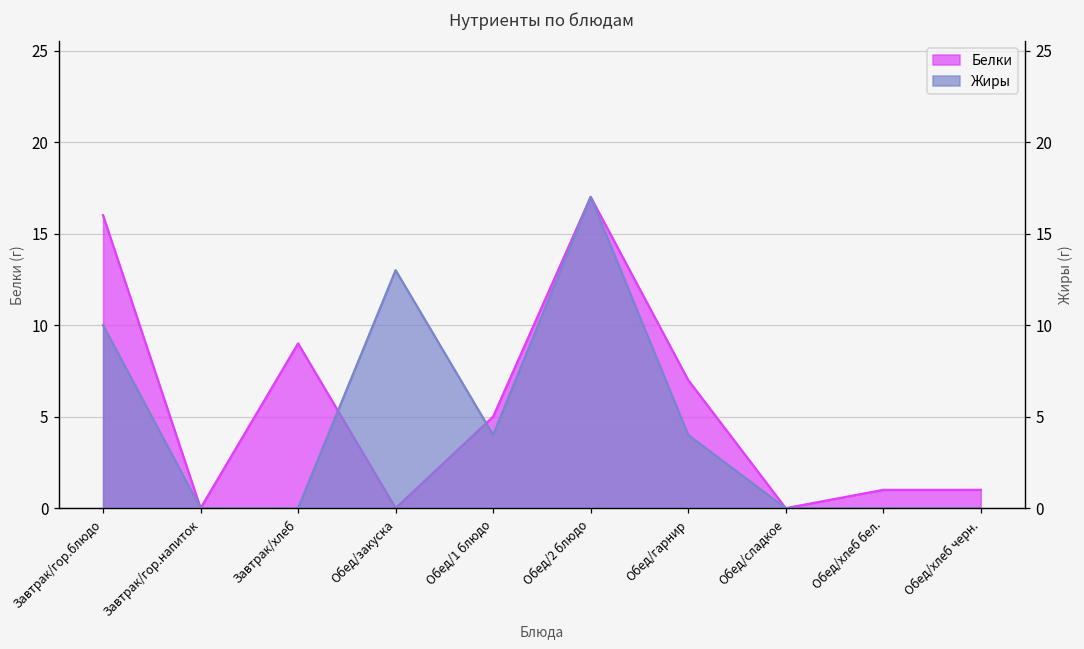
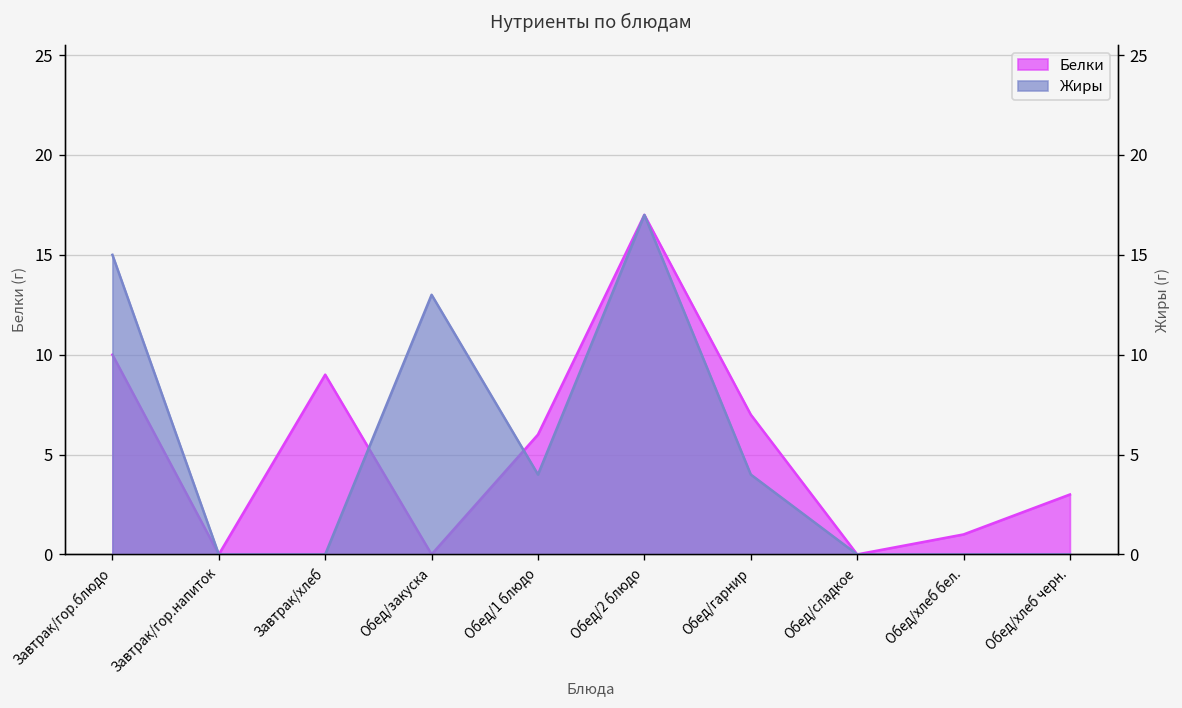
Белки, Завтрак/гор.блюдо: 16 -> 10
Белки, Обед/1 блюдо: 5 -> 6
Белки, Обед/хлеб черн.: 1 -> 3
Жиры, Завтрак/гор.блюдо: 10 -> 15
